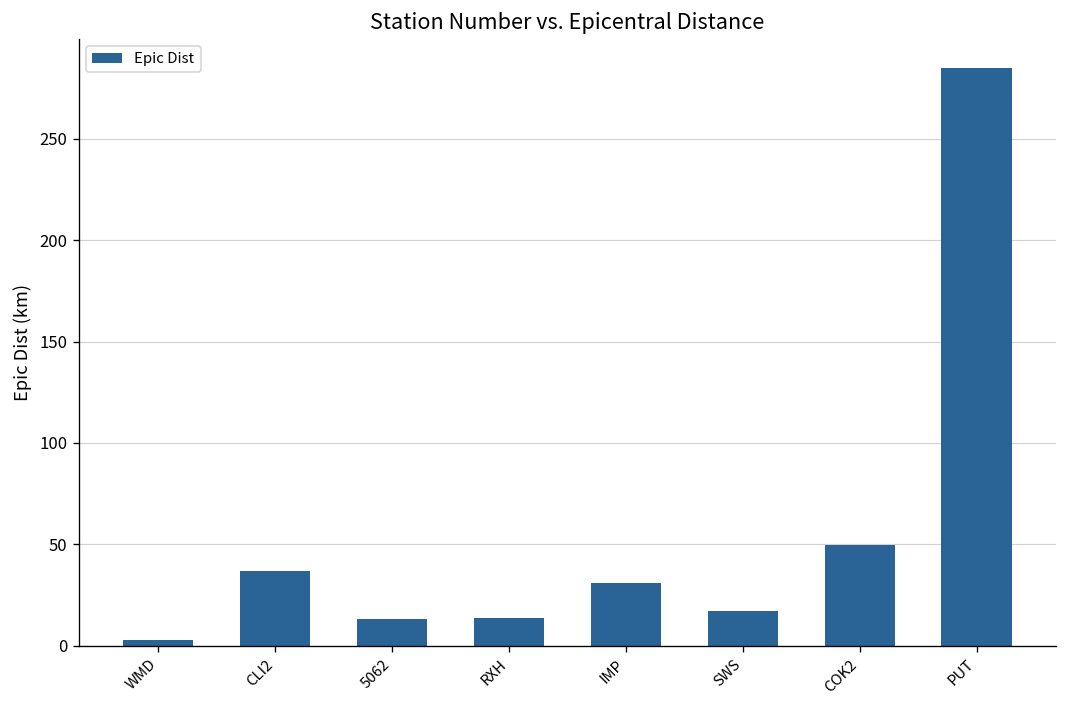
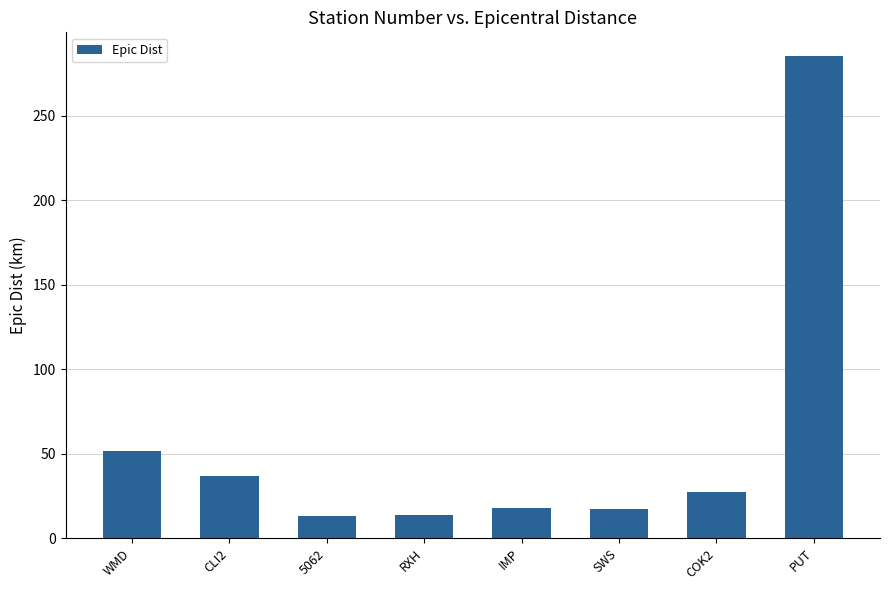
WMD: 3 -> 52
IMP: 31 -> 18
COK2: 50 -> 27
